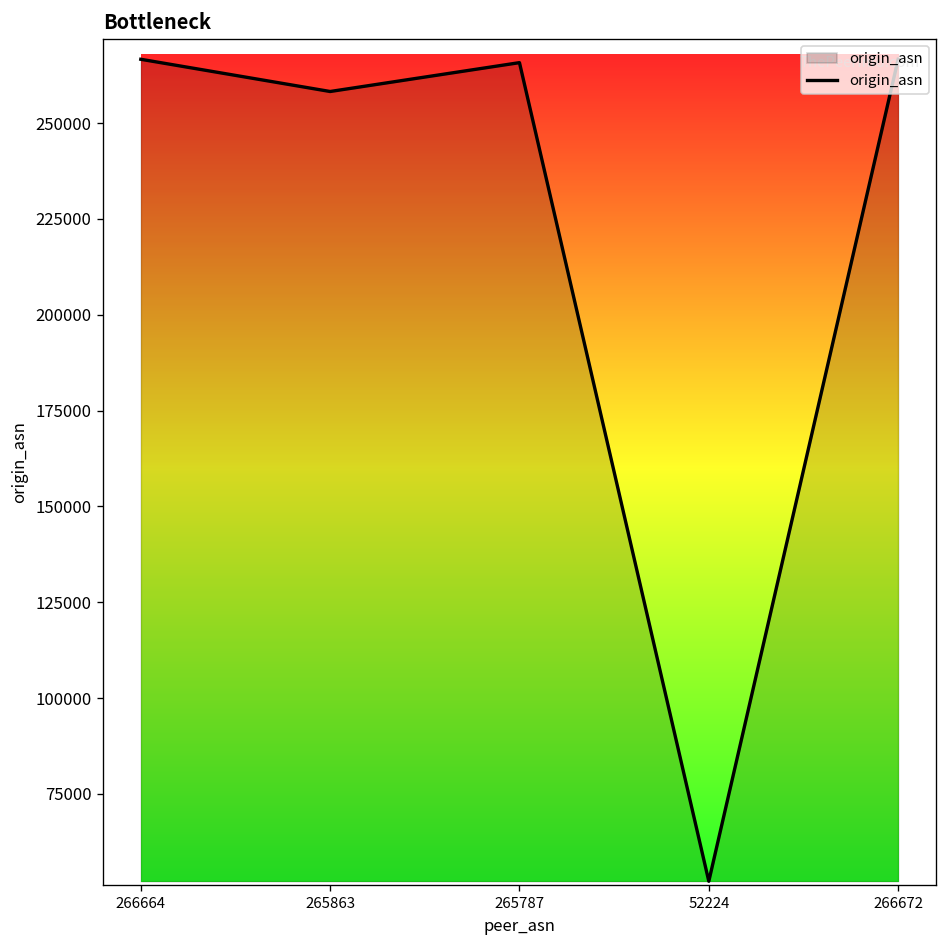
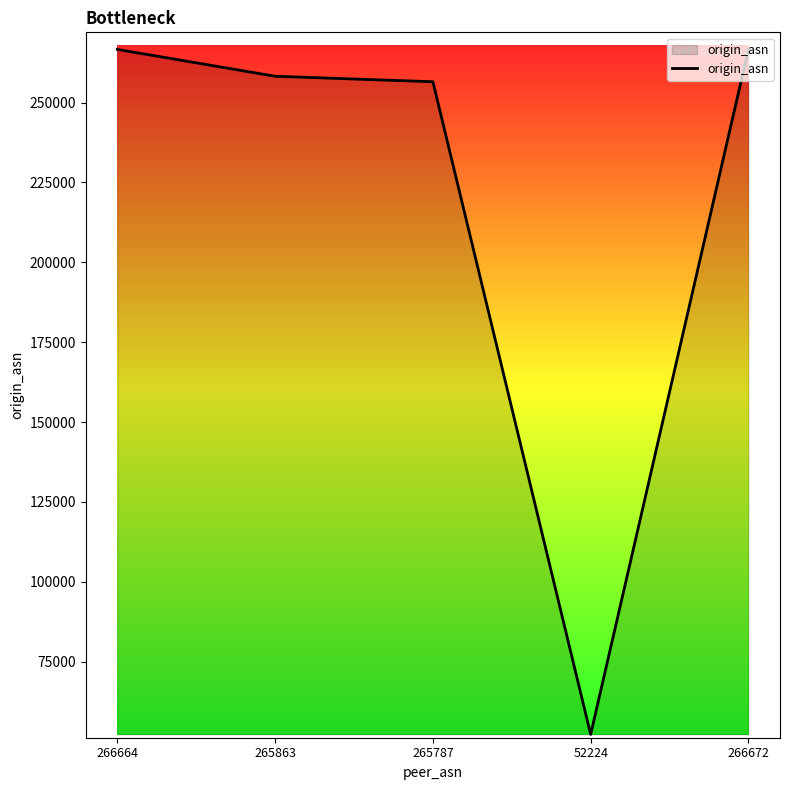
265787: 266000 -> 257000
